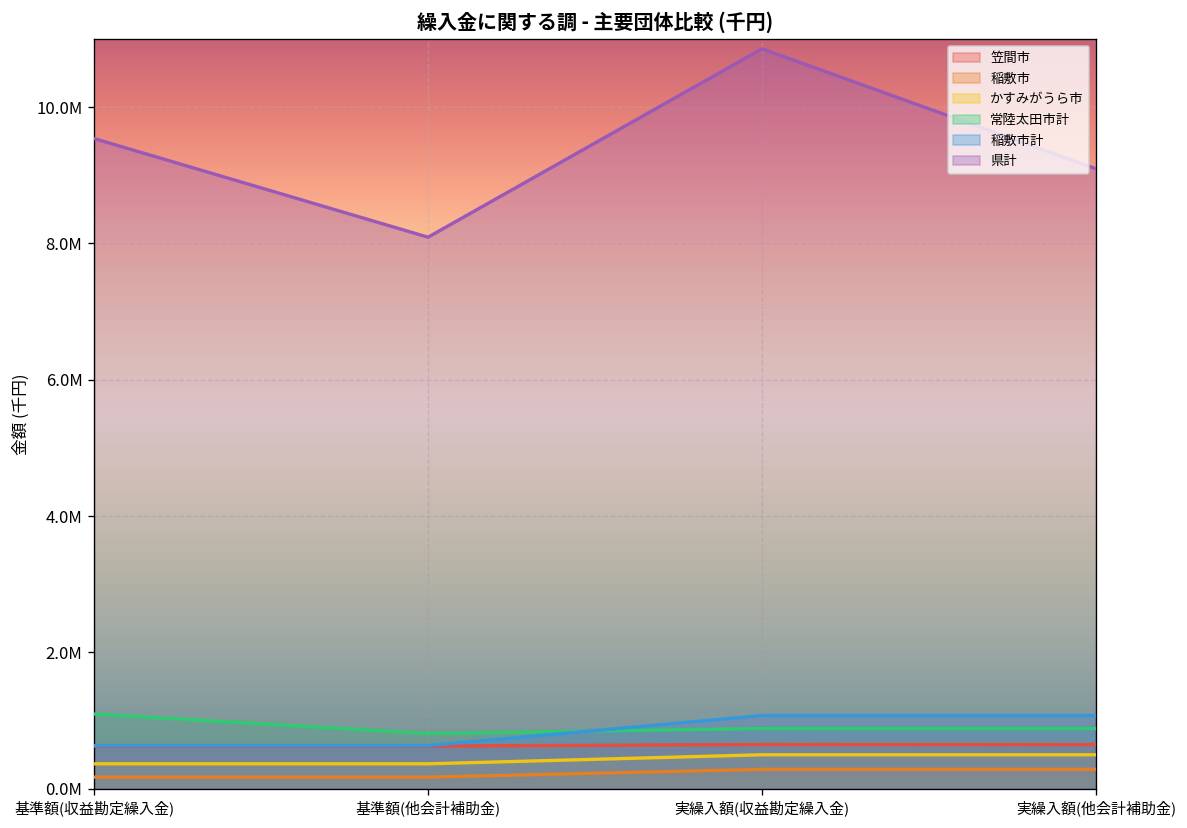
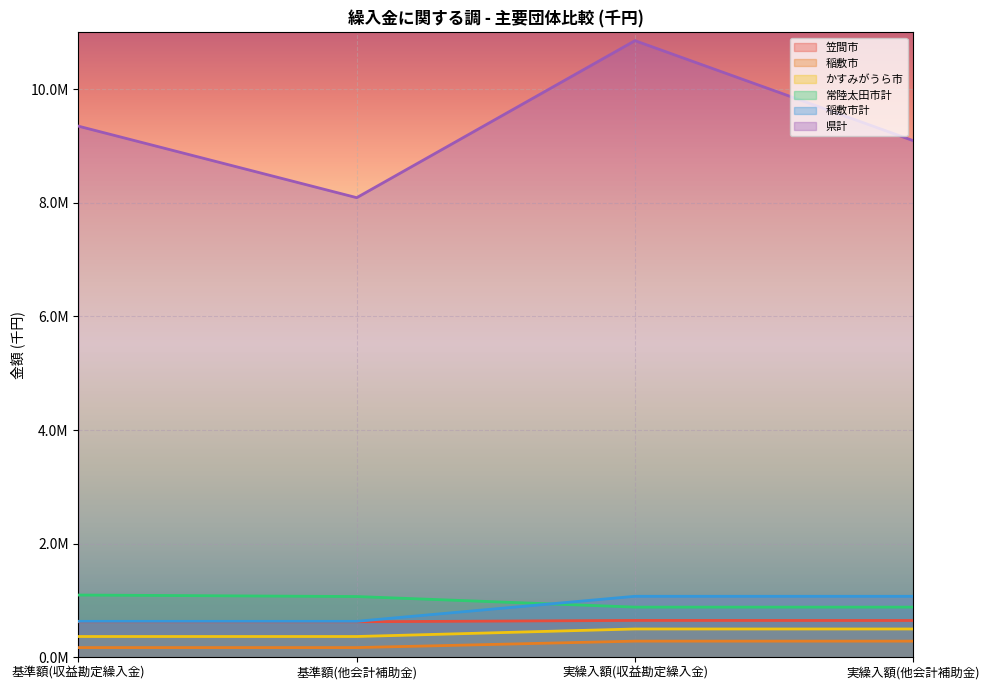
県計, 基準額(収益勘定繰入金): 9500000 -> 9300000
常陸太田市計, 基準額(他会計補助金): 800000 -> 1100000
